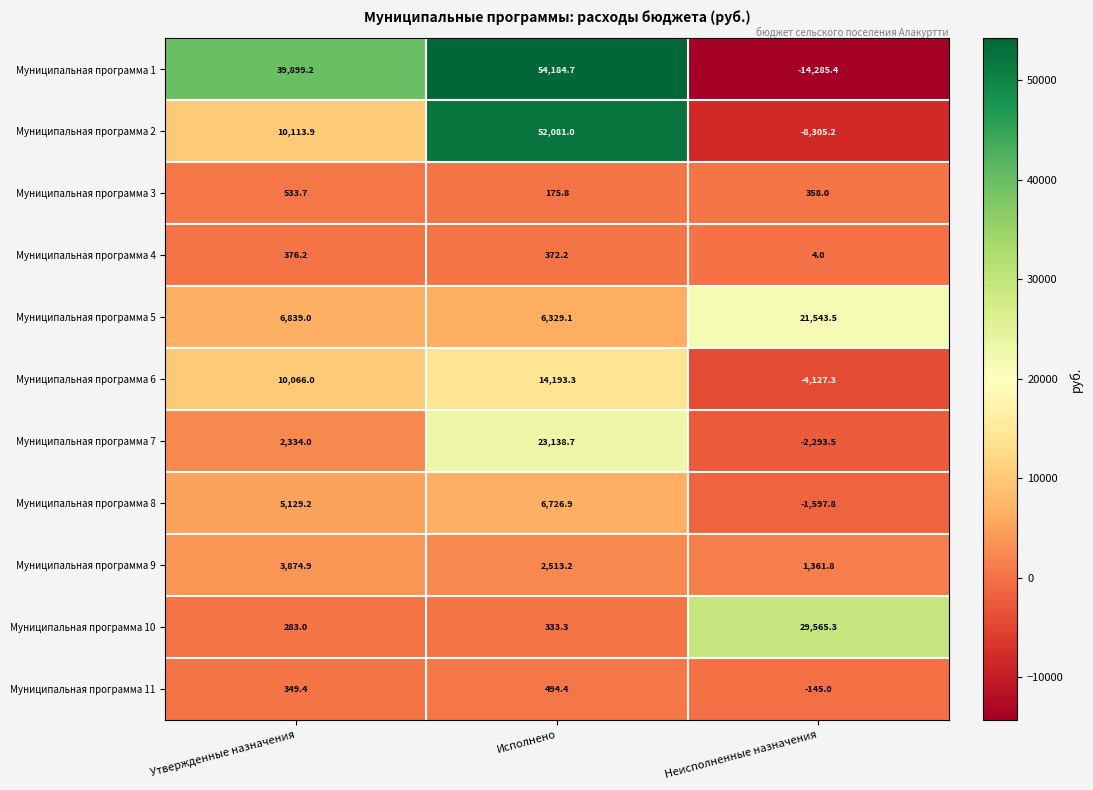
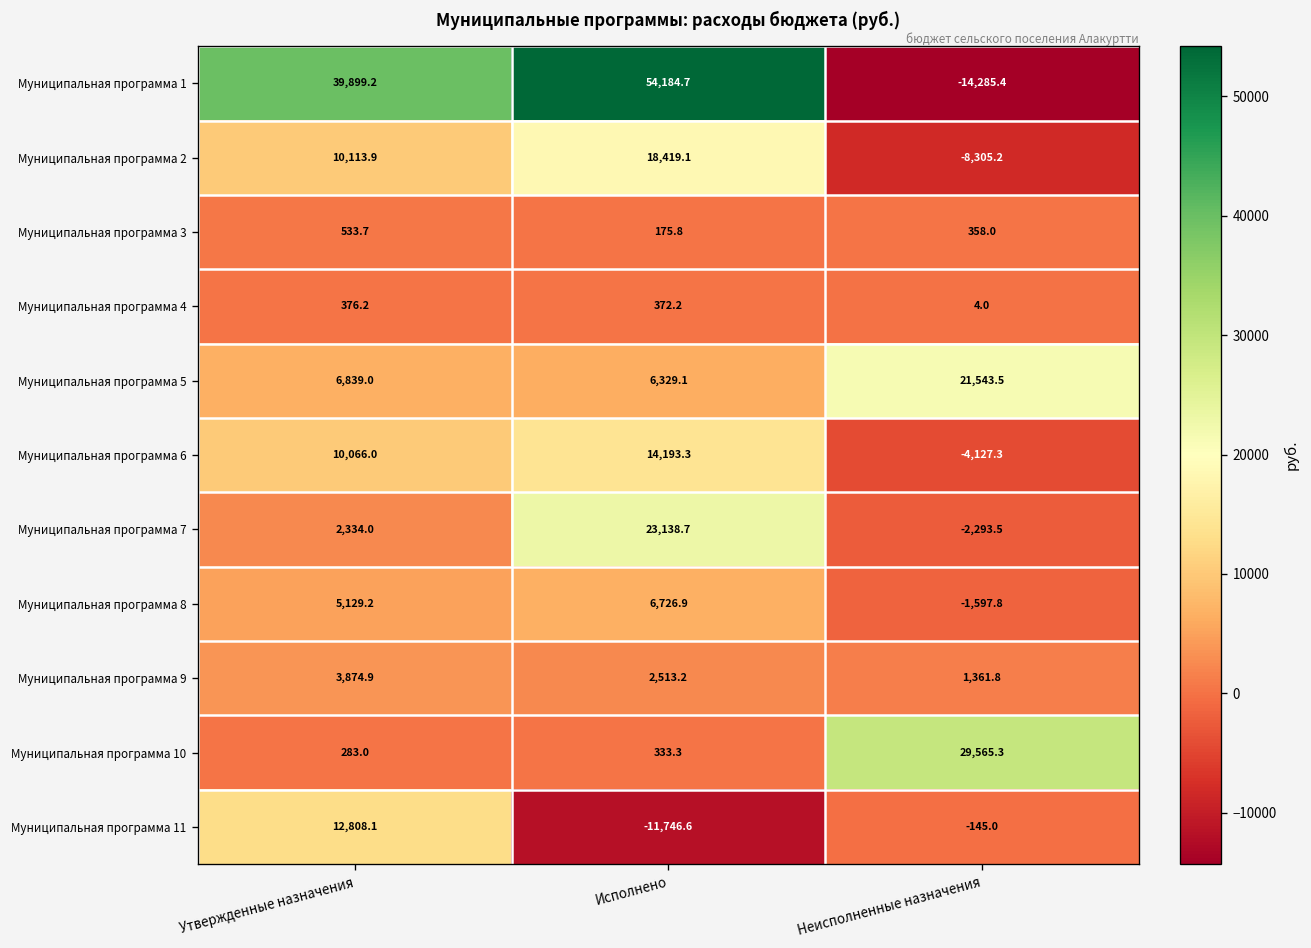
Муниципальная программа 2, Исполнено: 52,081.0 -> 18,419.1
Муниципальная программа 11, Утвержденные назначения: 349.4 -> 12,808.1
Муниципальная программа 11, Исполнено: 494.4 -> -11,746.6
